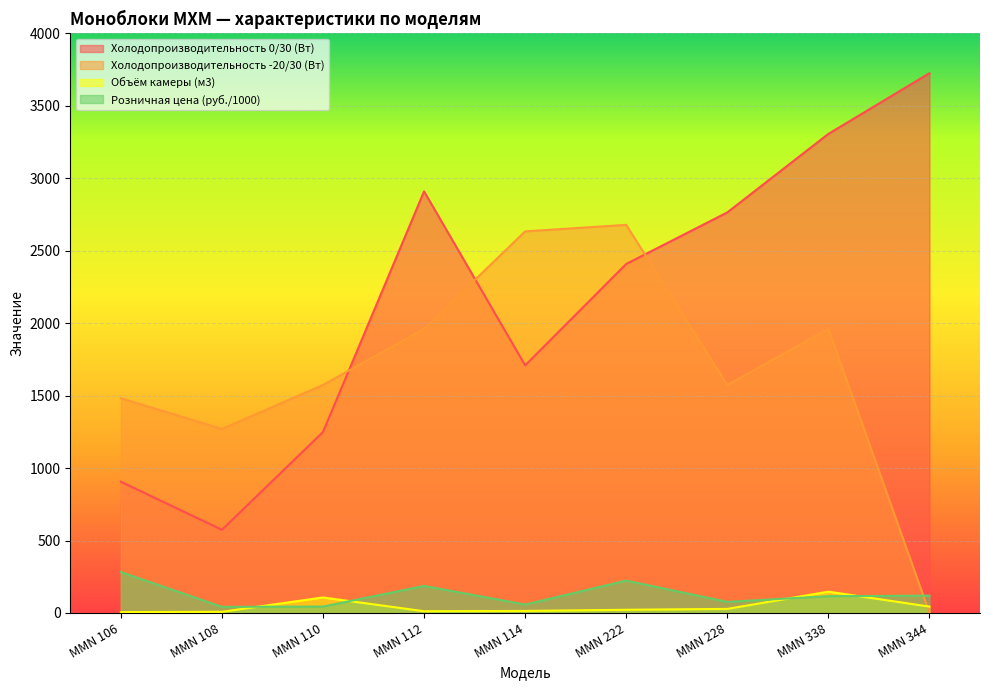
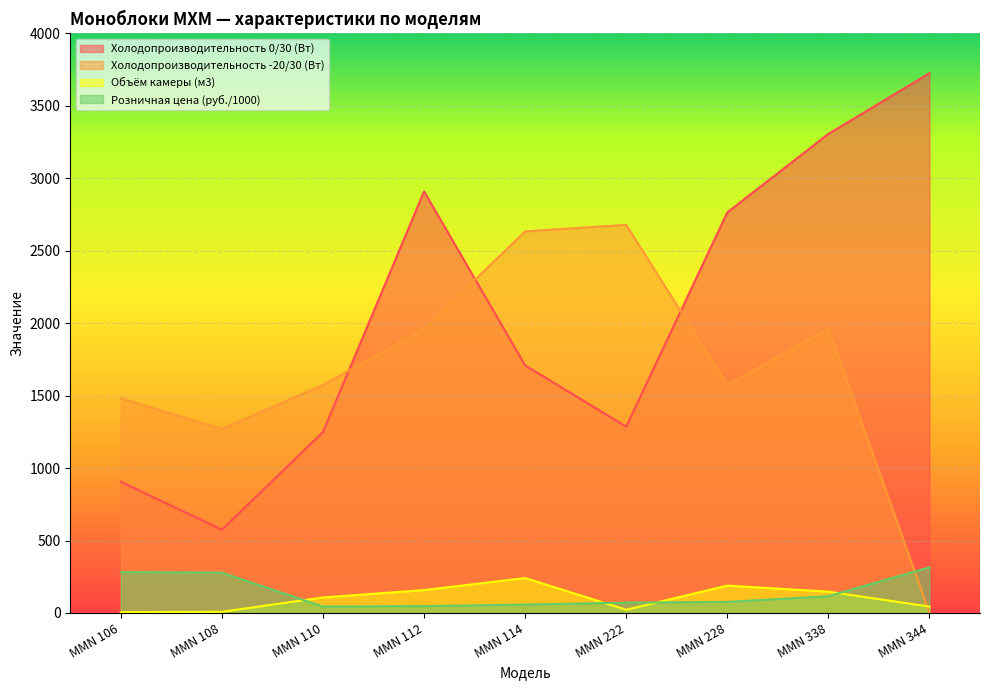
Розничная цена (руб./1000), MMN 108: 40 -> 280
Объём камеры (м3), MMN 112: 10 -> 160
Розничная цена (руб./1000), MMN 112: 190 -> 50
Объём камеры (м3), MMN 114: 10 -> 240
Холодопроизводительность 0/30 (Вт), MMN 222: 2410 -> 1290
Розничная цена (руб./1000), MMN 222: 220 -> 70
Объём камеры (м3), MMN 228: 30 -> 190
Розничная цена (руб./1000), MMN 344: 120 -> 310
